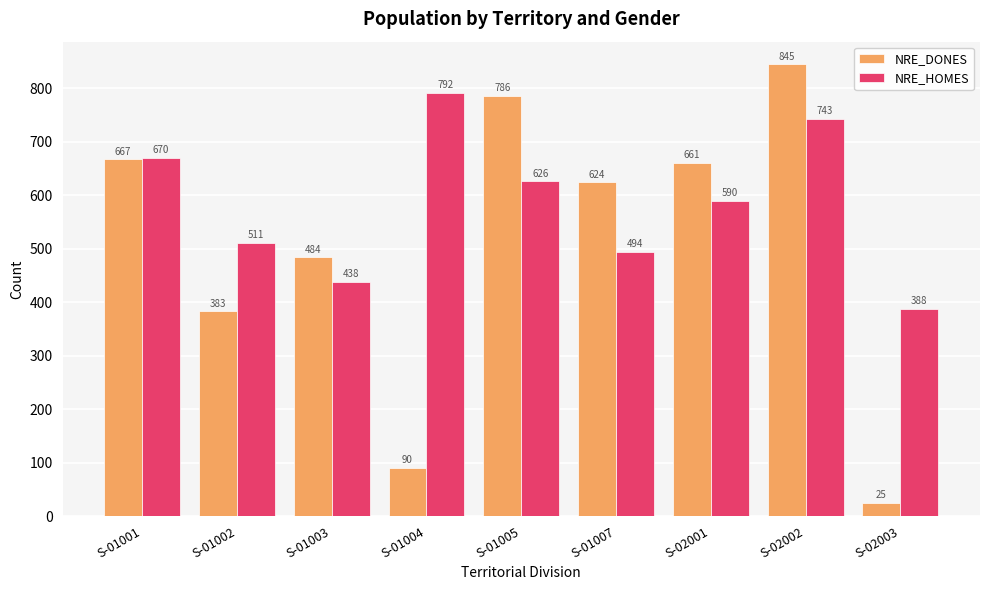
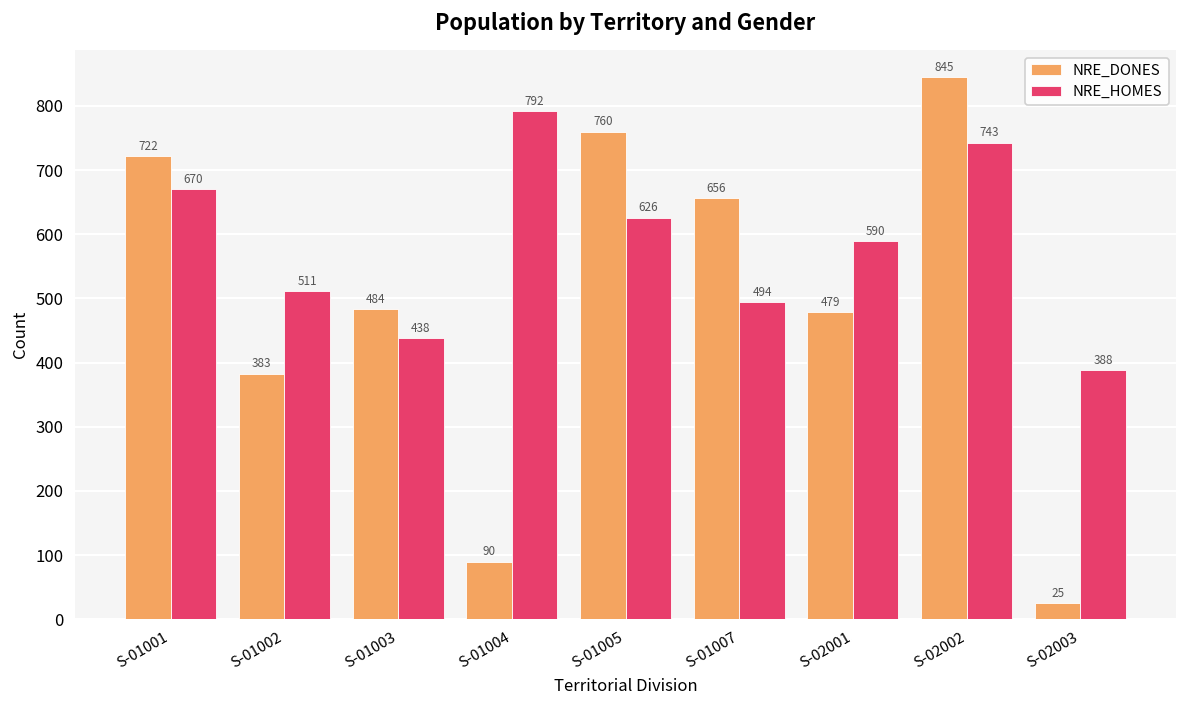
NRE_DONES, S-01001: 667 -> 722
NRE_DONES, S-01005: 786 -> 760
NRE_DONES, S-01007: 624 -> 656
NRE_DONES, S-02001: 661 -> 479
